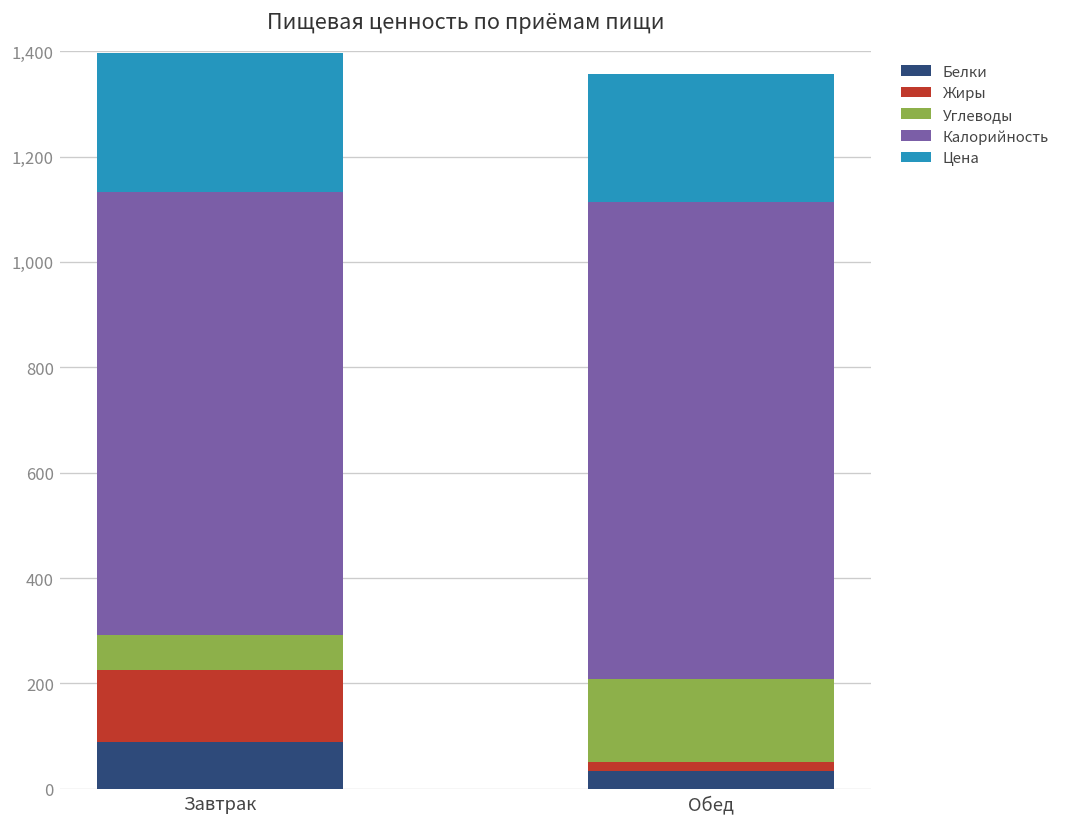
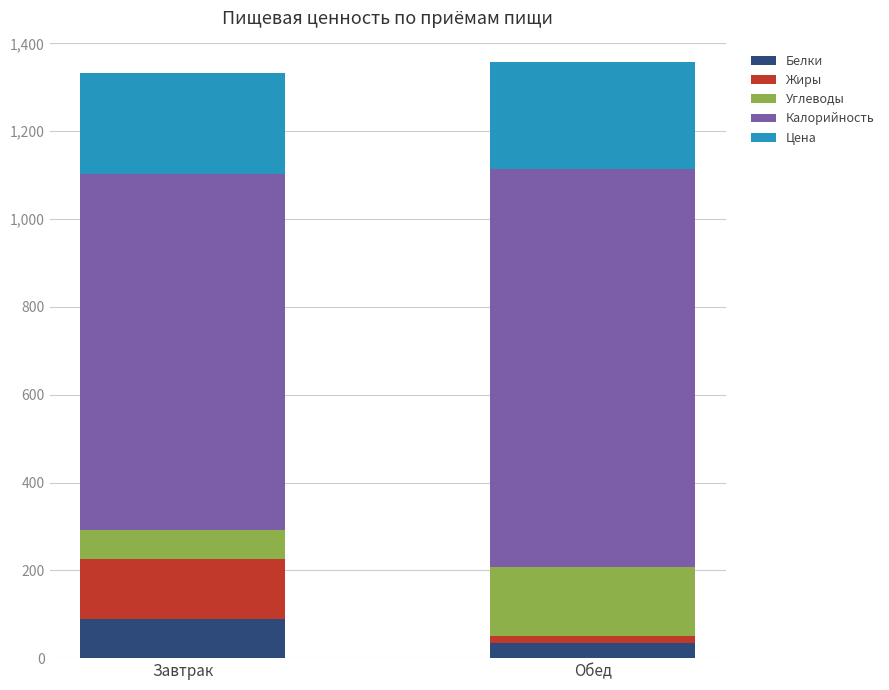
Калорийность, Завтрак: 840 -> 810
Цена, Завтрак: 270 -> 230
